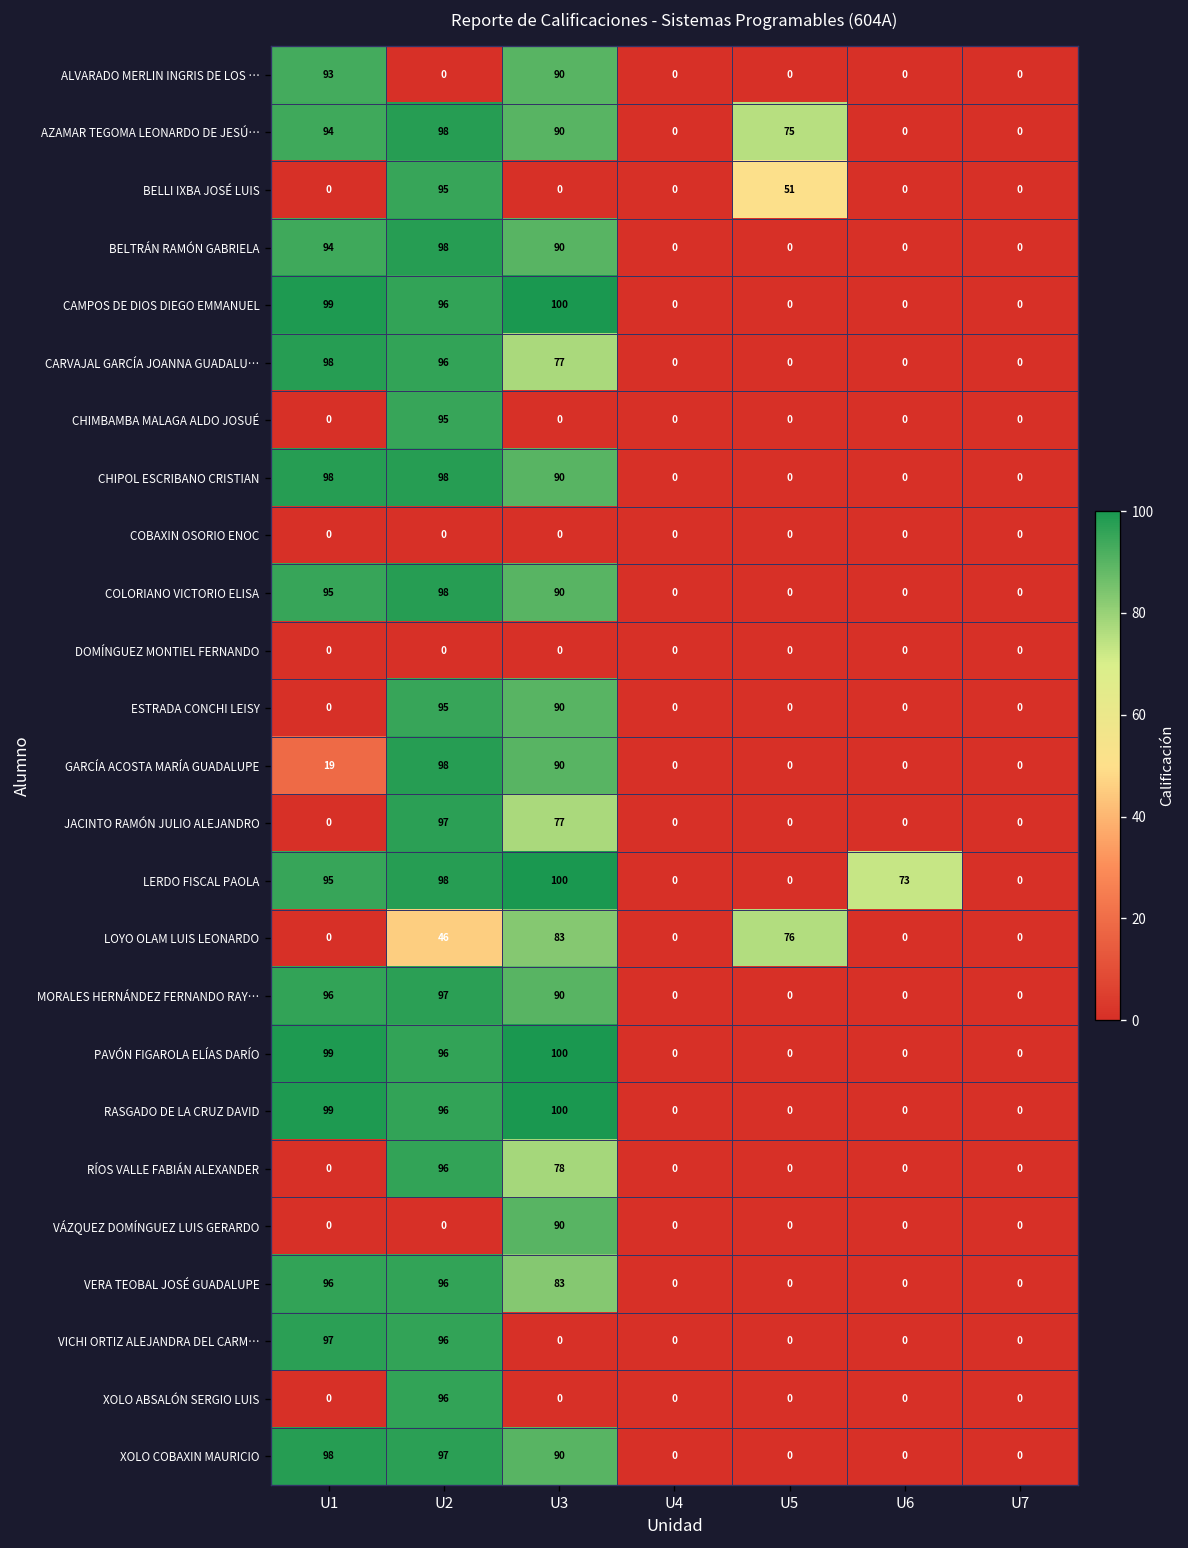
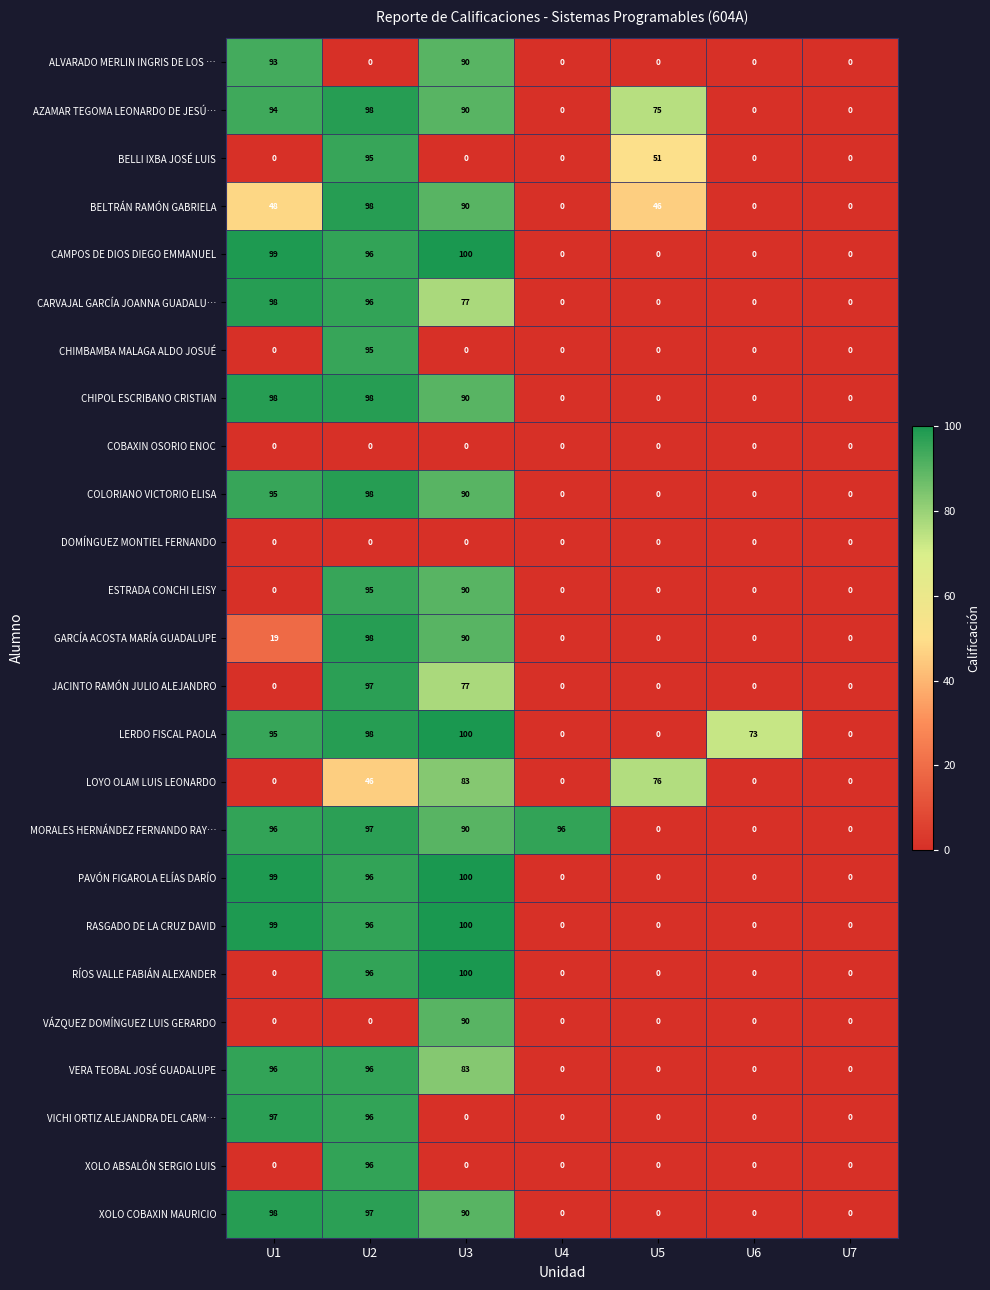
BELTRÁN RAMÓN GABRIELA, U1: 94 -> 48
BELTRÁN RAMÓN GABRIELA, U5: 0 -> 46
MORALES HERNÁNDEZ FERNANDO RAY…, U4: 0 -> 96
RÍOS VALLE FABIÁN ALEXANDER, U3: 78 -> 100
